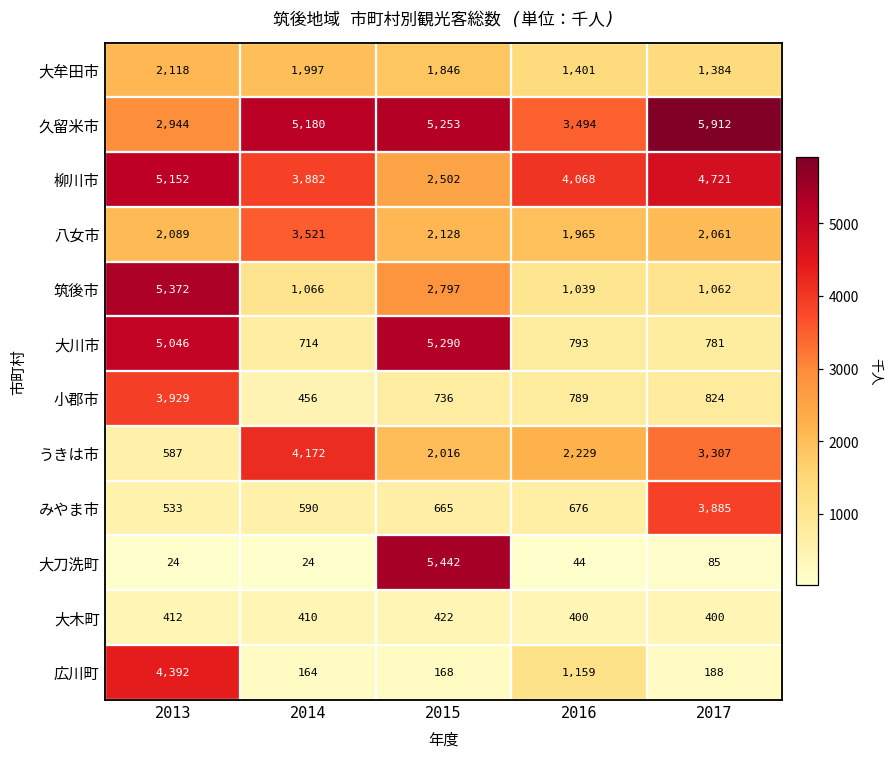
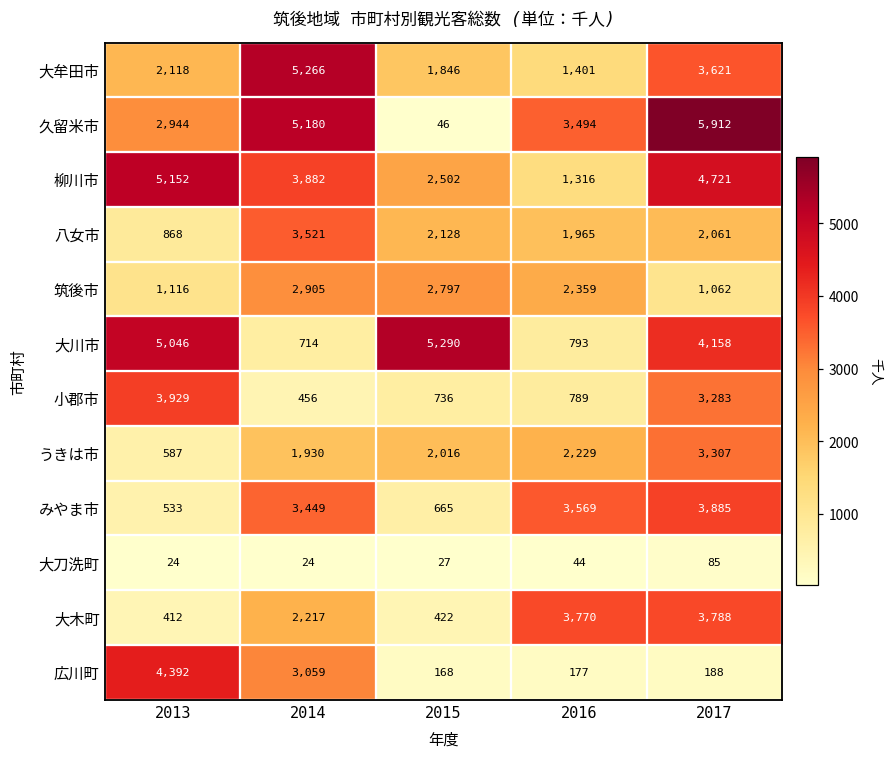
大牟田市, 2014: 1,997 -> 5,266
大牟田市, 2017: 1,384 -> 3,621
久留米市, 2015: 5,253 -> 46
柳川市, 2016: 4,068 -> 1,316
八女市, 2013: 2,089 -> 868
筑後市, 2013: 5,372 -> 1,116
筑後市, 2014: 1,066 -> 2,905
筑後市, 2016: 1,039 -> 2,359
大川市, 2017: 781 -> 4,158
小郡市, 2017: 824 -> 3,283
うきは市, 2014: 4,172 -> 1,930
みやま市, 2014: 590 -> 3,449
みやま市, 2016: 676 -> 3,569
大刀洗町, 2015: 5,442 -> 27
大木町, 2014: 410 -> 2,217
大木町, 2016: 400 -> 3,770
大木町, 2017: 400 -> 3,788
広川町, 2014: 164 -> 3,059
広川町, 2016: 1,159 -> 177
